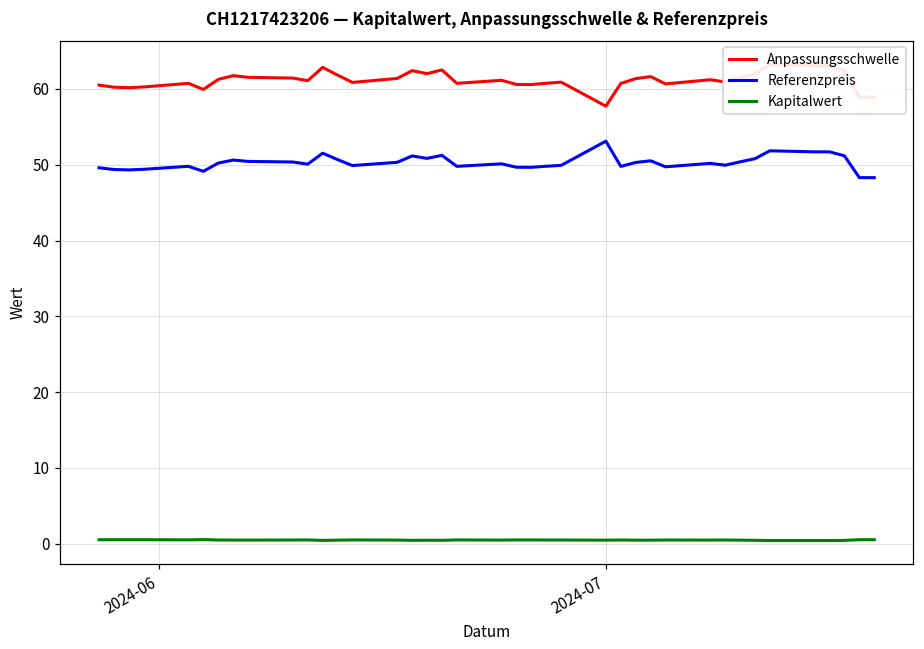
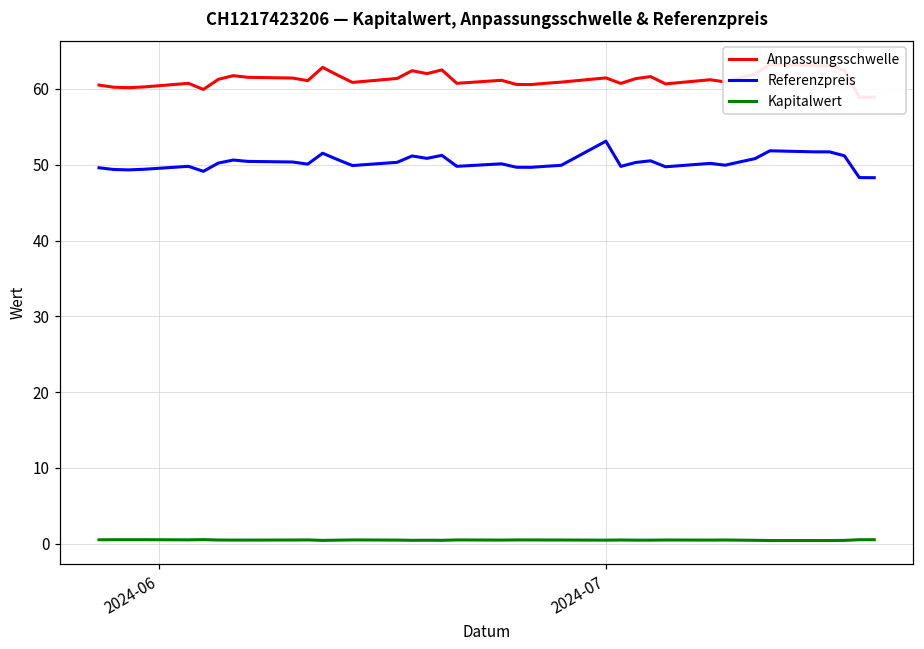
Anpassungsschwelle, 2024-07: 58 -> 61
